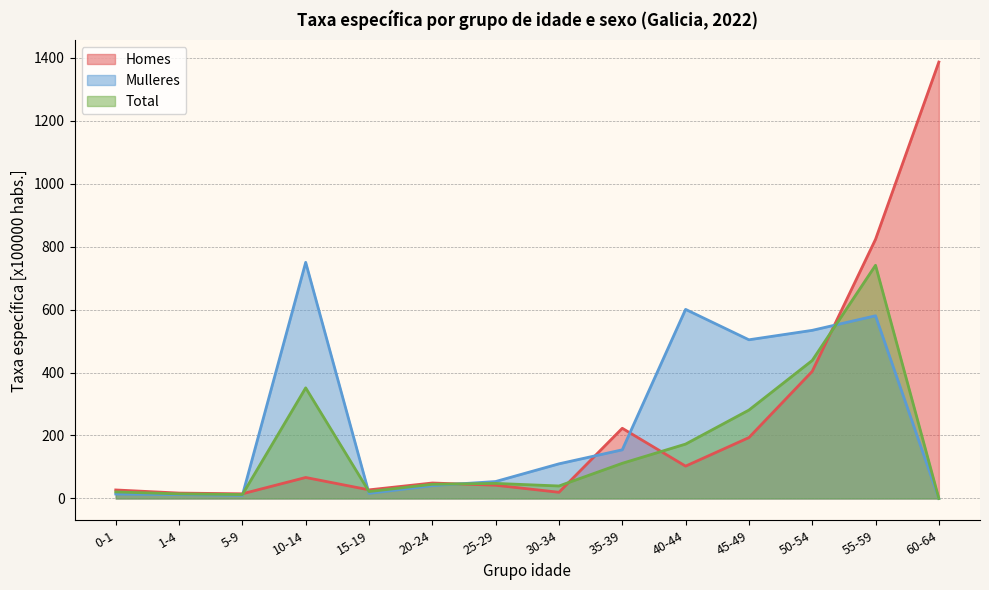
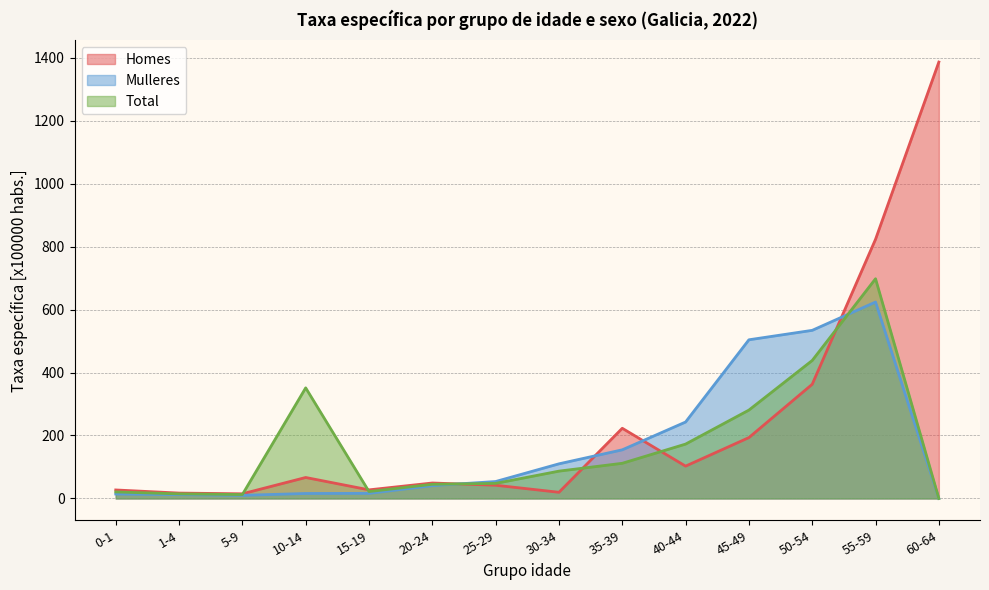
Mulleres, 10-14: 750 -> 20
Total, 30-34: 40 -> 90
Mulleres, 40-44: 600 -> 240
Homes, 50-54: 400 -> 360
Mulleres, 55-59: 580 -> 620
Total, 55-59: 740 -> 700
